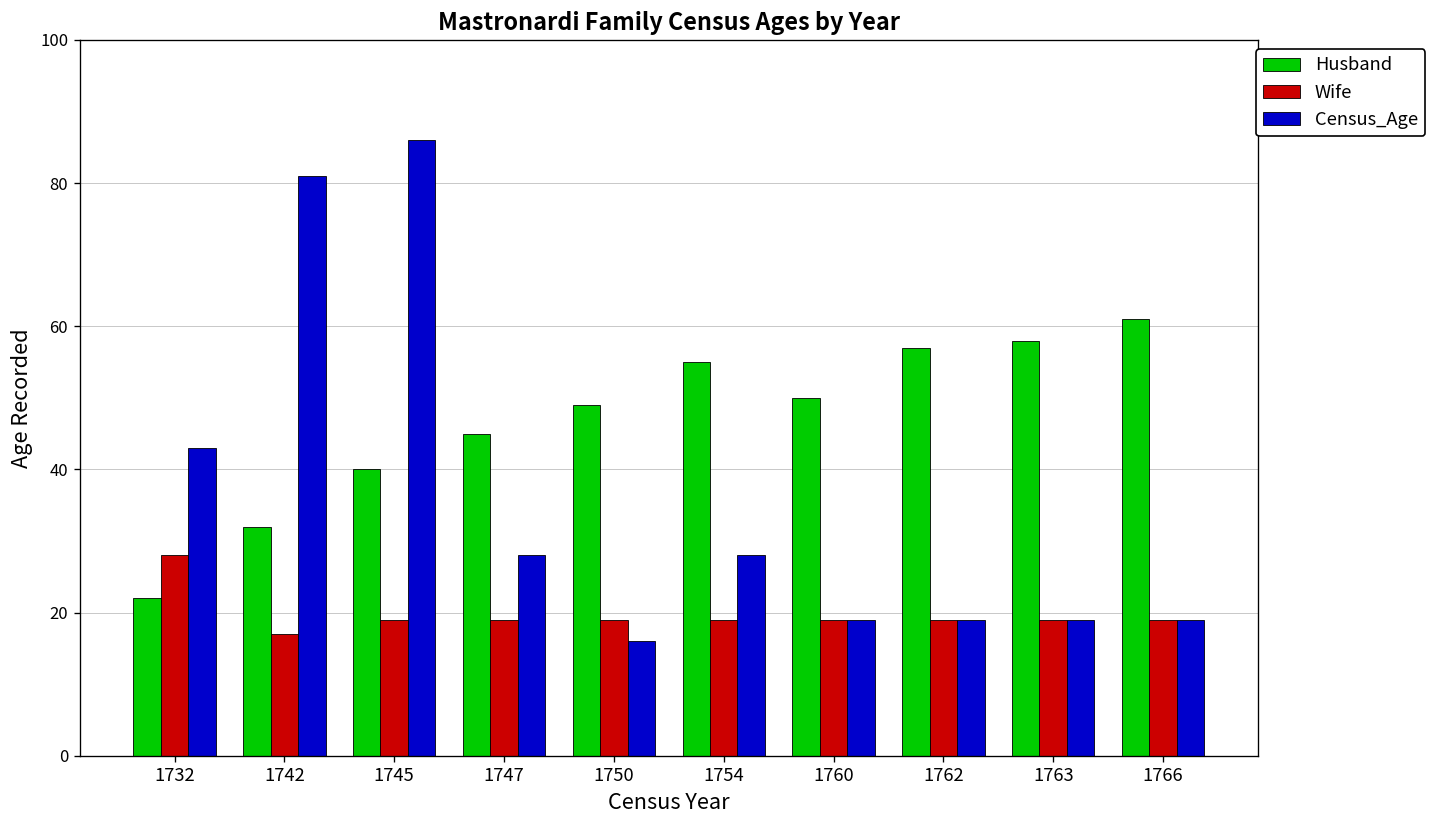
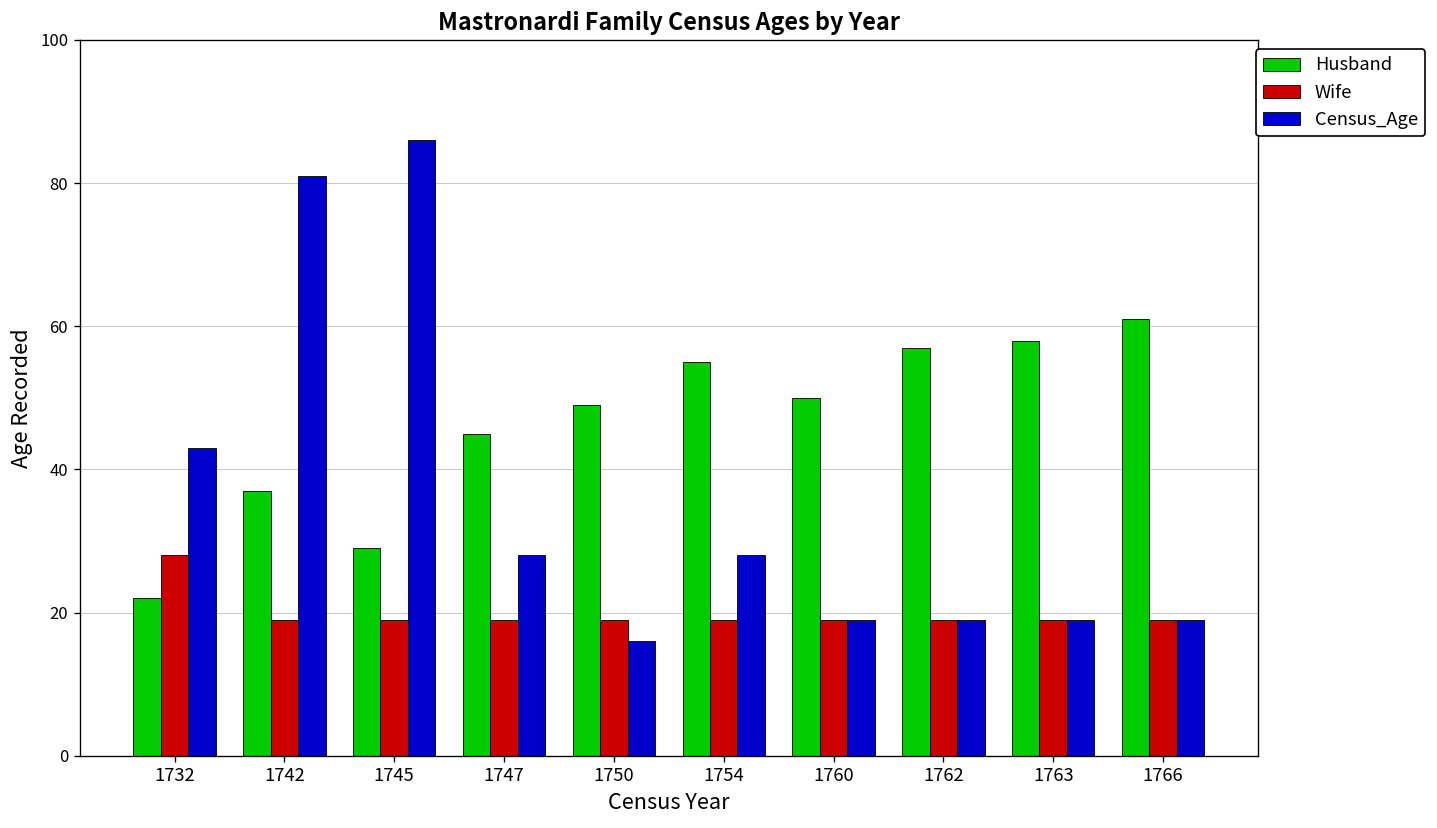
Husband, 1742: 32 -> 37
Wife, 1742: 17 -> 19
Husband, 1745: 40 -> 29
